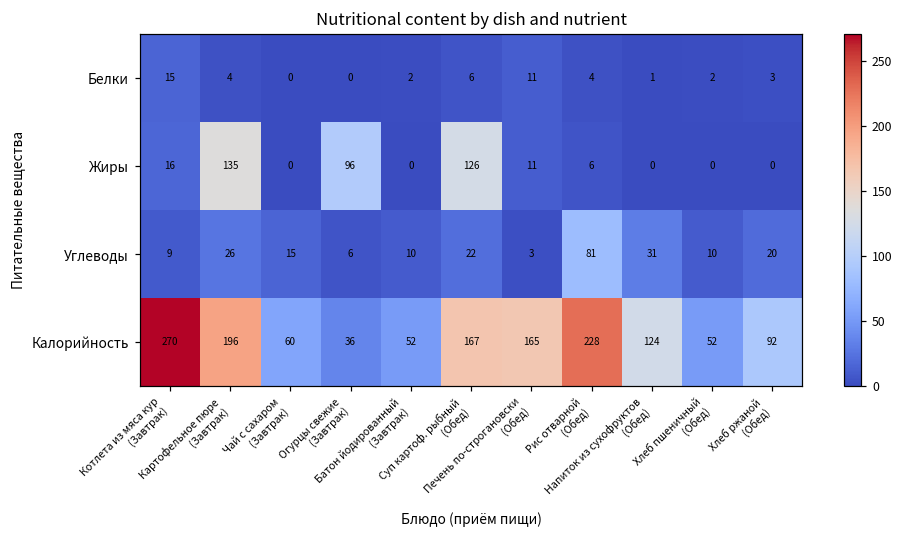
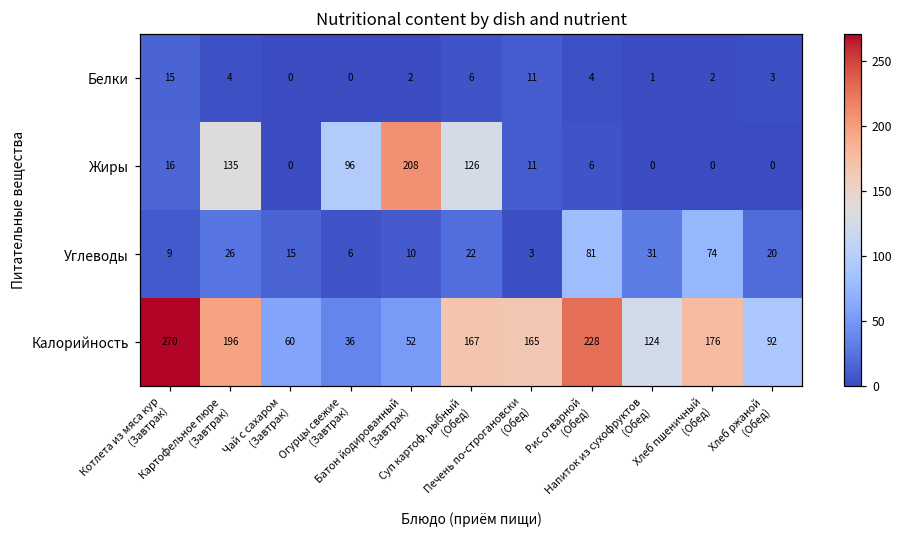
Жиры, Батон йодированный (Завтрак): 0 -> 208
Углеводы, Хлеб пшеничный (Обед): 10 -> 74
Калорийность, Хлеб пшеничный (Обед): 52 -> 176
